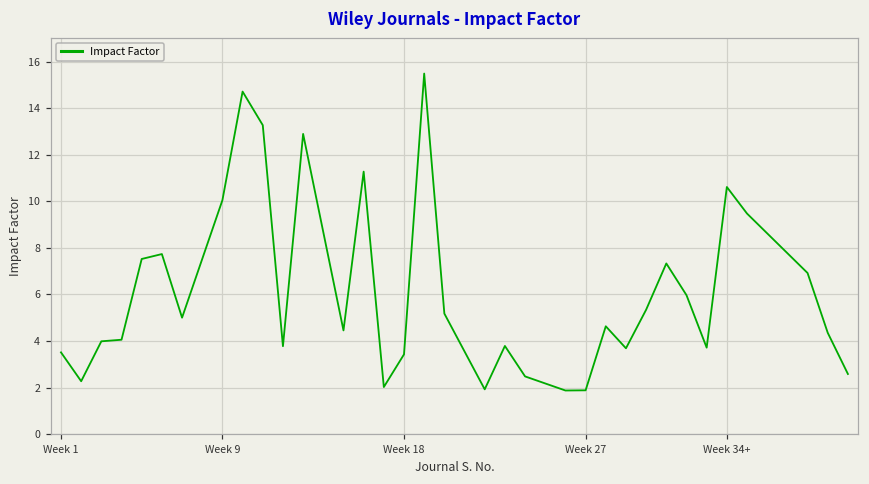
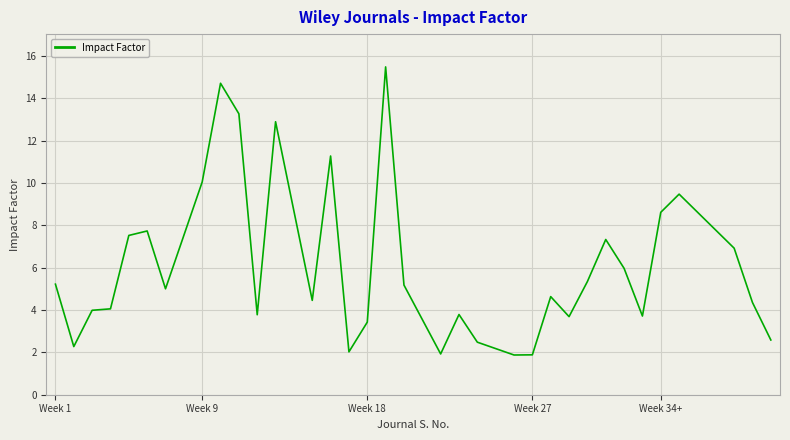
Week 1: 3.5 -> 5.2
Week 34+: 10.6 -> 8.6
